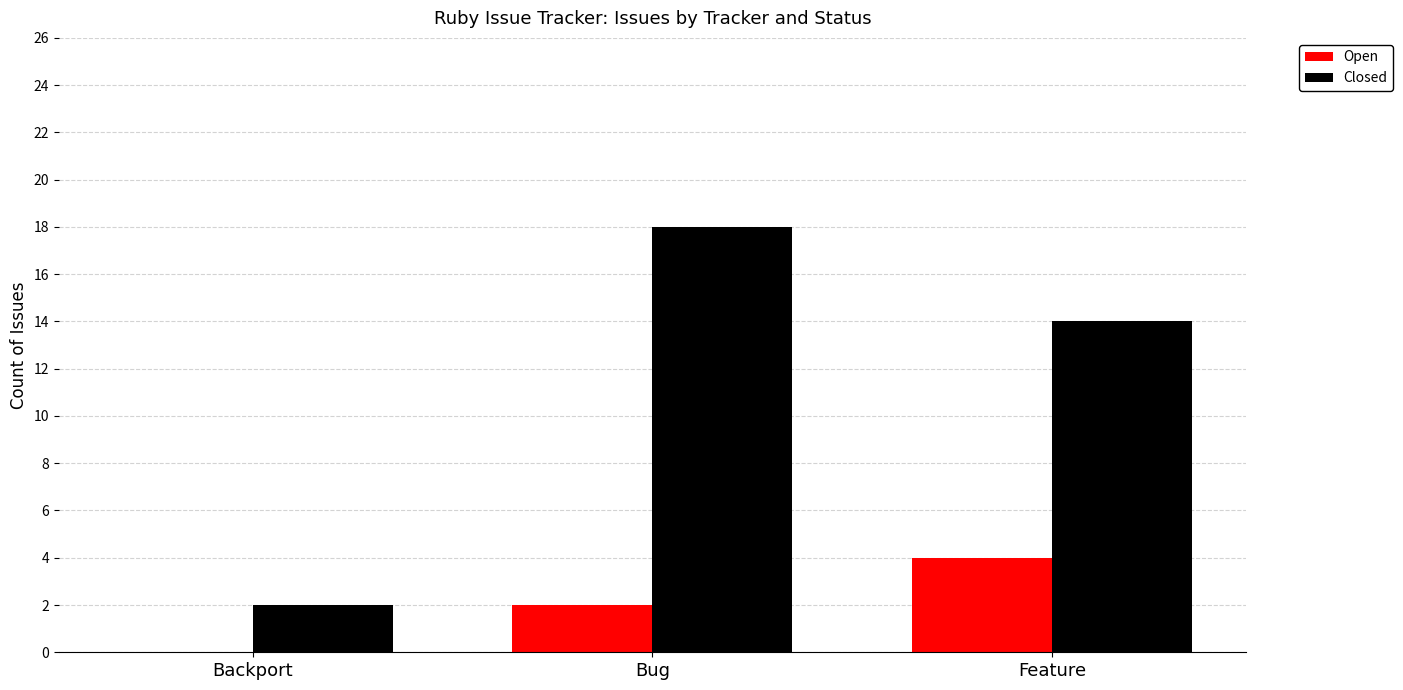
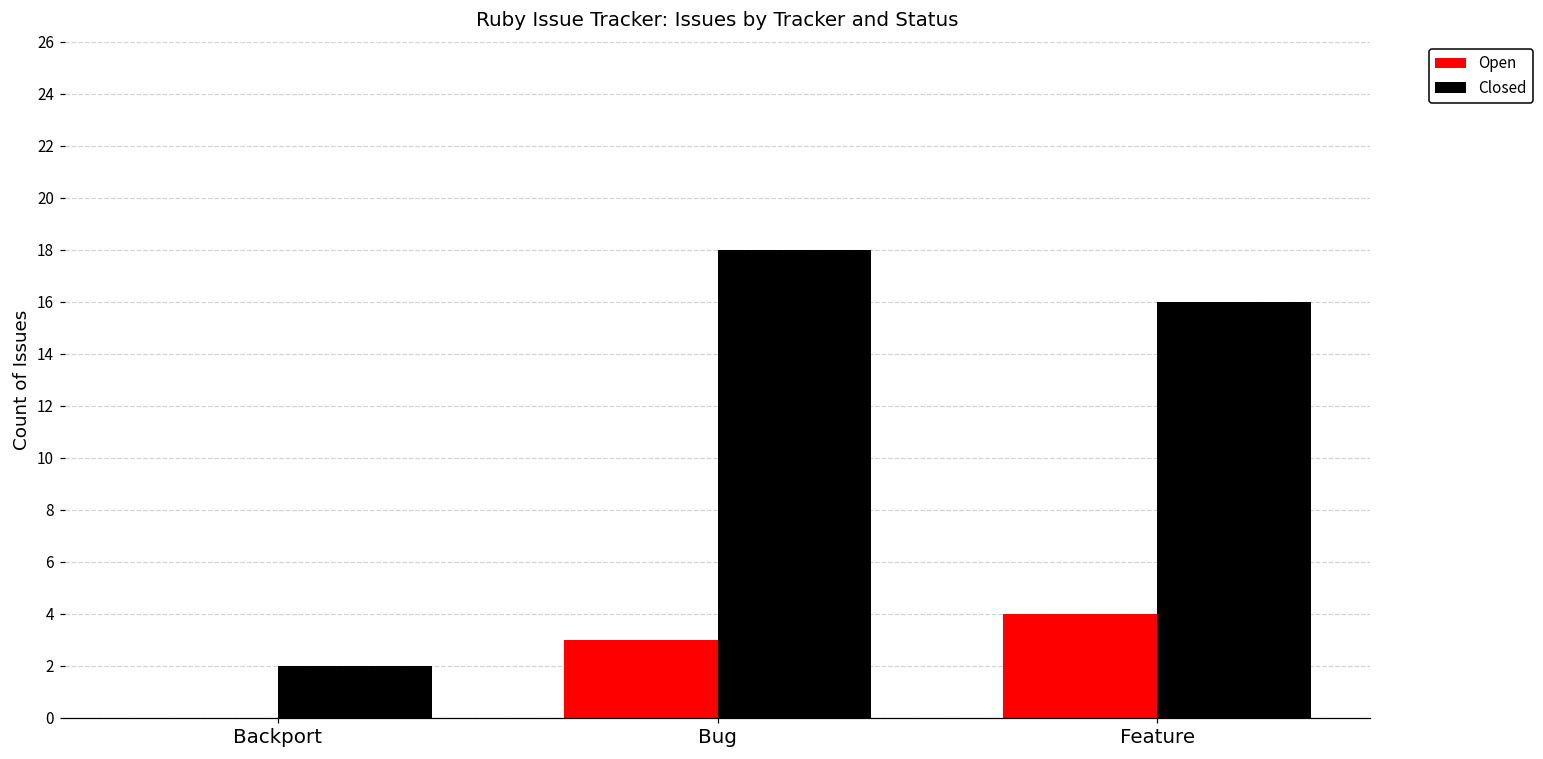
Open, Bug: 2 -> 3
Closed, Feature: 14 -> 16
